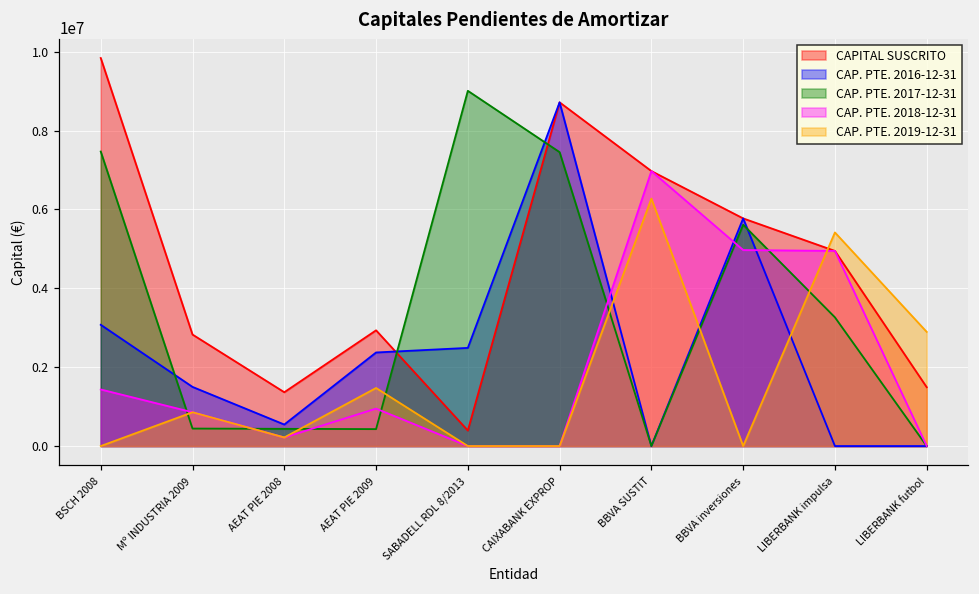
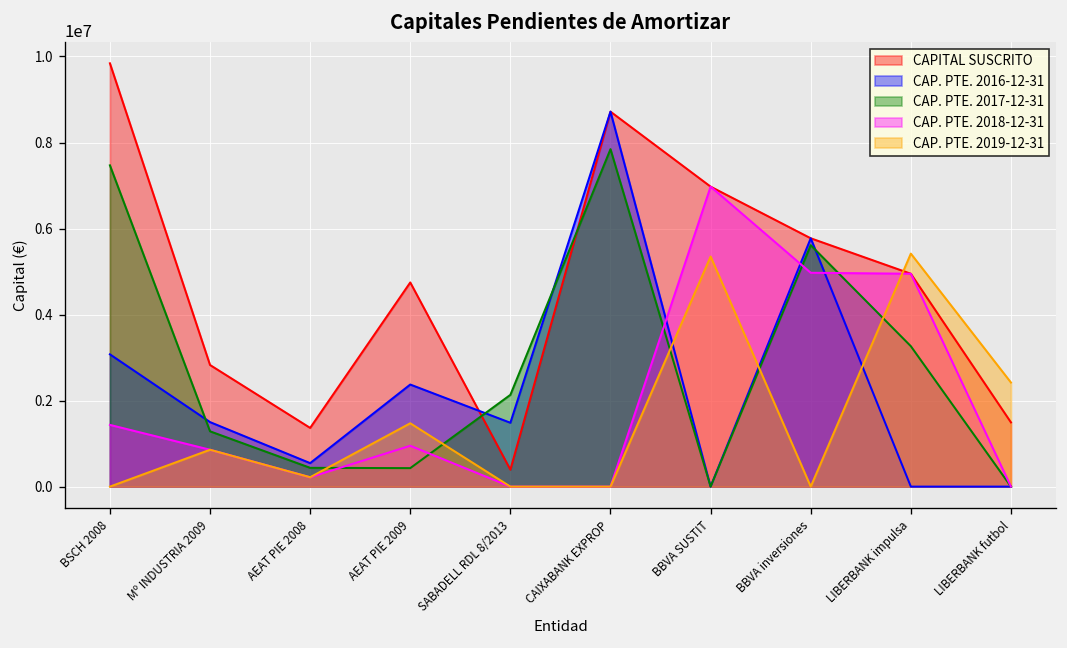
CAP. PTE. 2017-12-31, Mº INDUSTRIA 2009: 400000 -> 1300000
CAPITAL SUSCRITO, AEAT PIE 2009: 2900000 -> 4700000
CAP. PTE. 2016-12-31, SABADELL RDL 8/2013: 2500000 -> 1500000
CAP. PTE. 2017-12-31, SABADELL RDL 8/2013: 9000000 -> 2100000
CAP. PTE. 2017-12-31, CAIXABANK EXPROP: 7500000 -> 7800000
CAP. PTE. 2019-12-31, BBVA SUSTIT: 6300000 -> 5300000
CAP. PTE. 2019-12-31, LIBERBANK futbol: 2900000 -> 2400000
